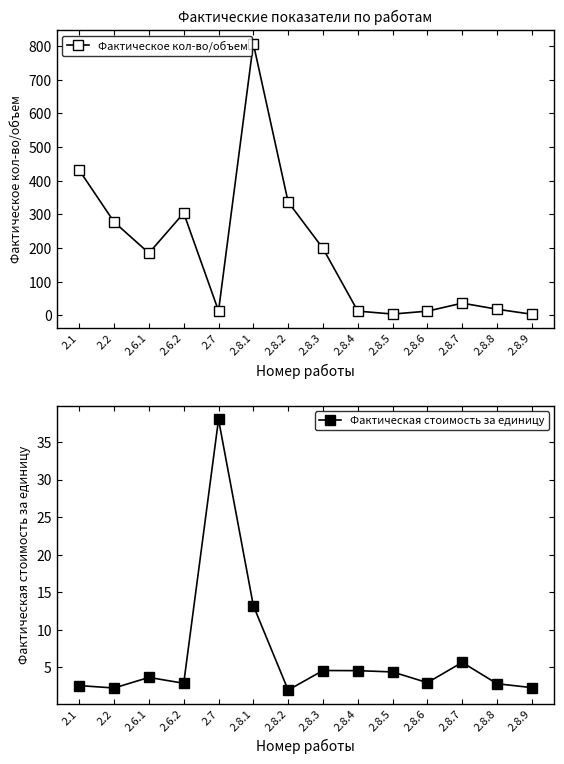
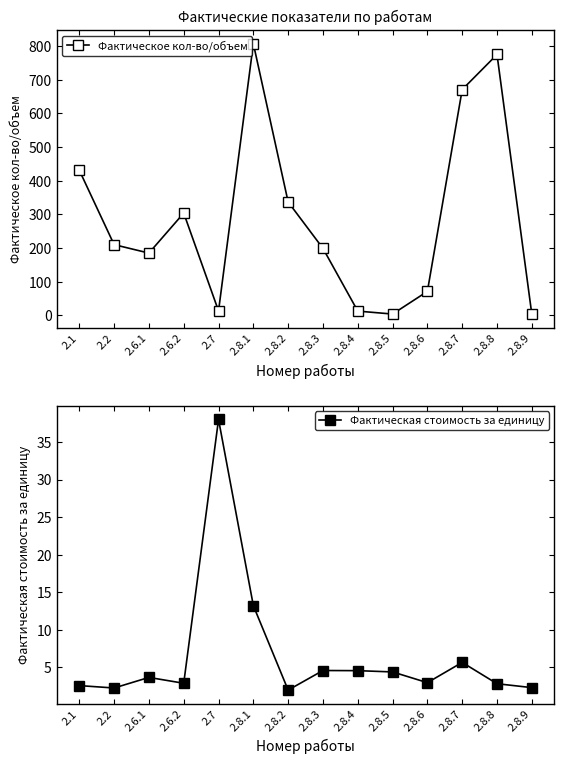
Фактические показатели по работам, 2.2: 280 -> 210
Фактические показатели по работам, 2.8.6: 10 -> 70
Фактические показатели по работам, 2.8.7: 40 -> 670
Фактические показатели по работам, 2.8.8: 20 -> 780
